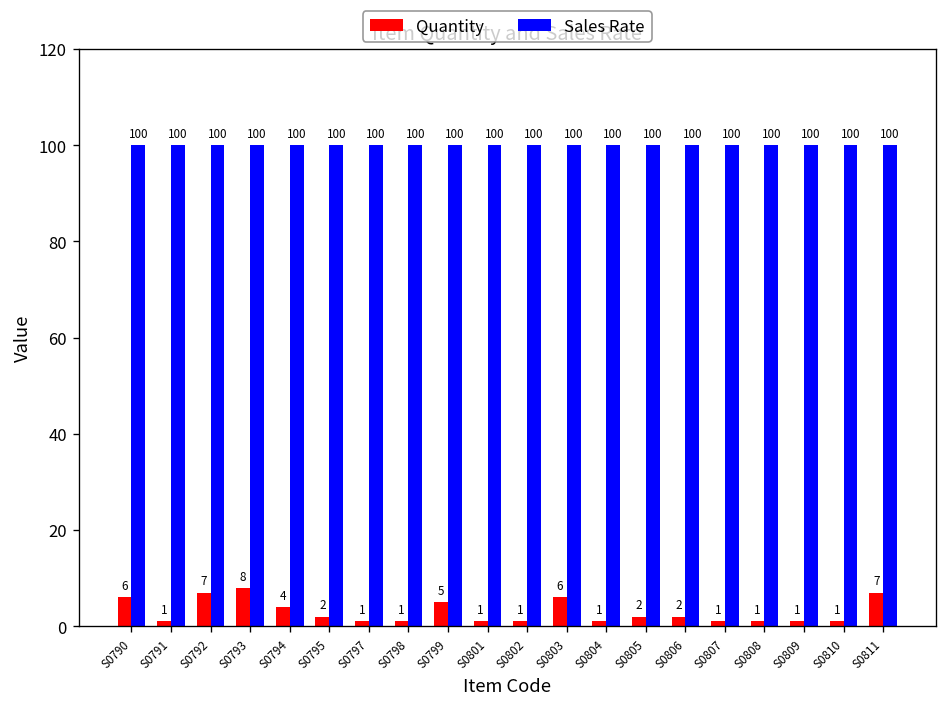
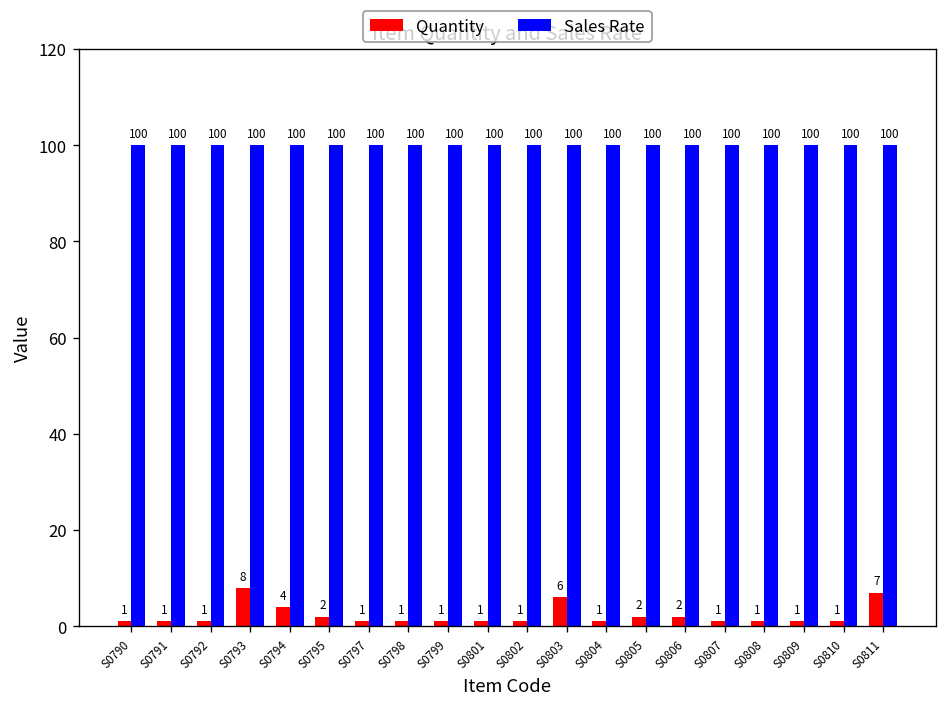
Quantity, S0790: 6 -> 1
Quantity, S0792: 7 -> 1
Quantity, S0799: 5 -> 1
